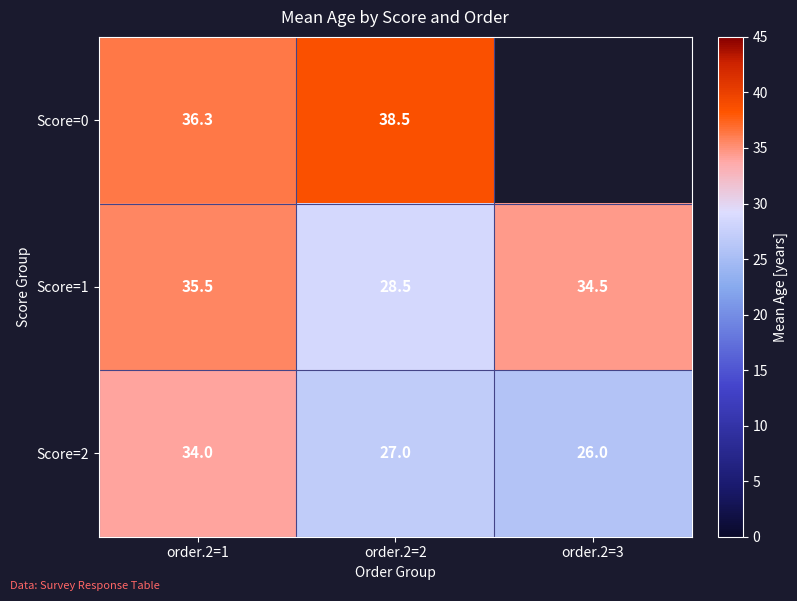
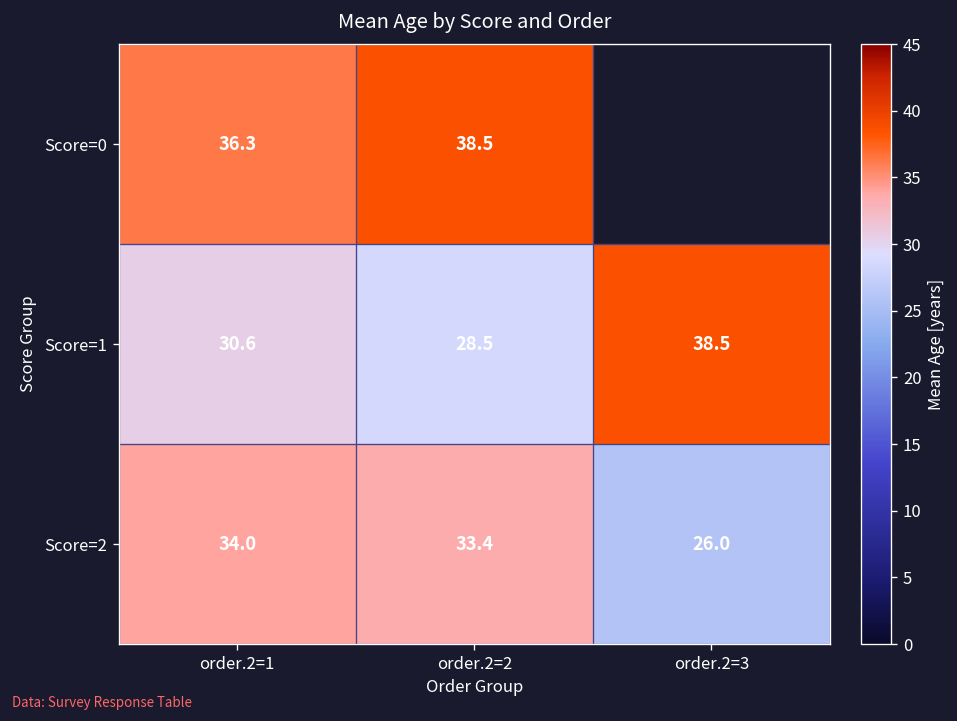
Score=1, order.2=1: 35.5 -> 30.6
Score=1, order.2=3: 34.5 -> 38.5
Score=2, order.2=2: 27.0 -> 33.4
